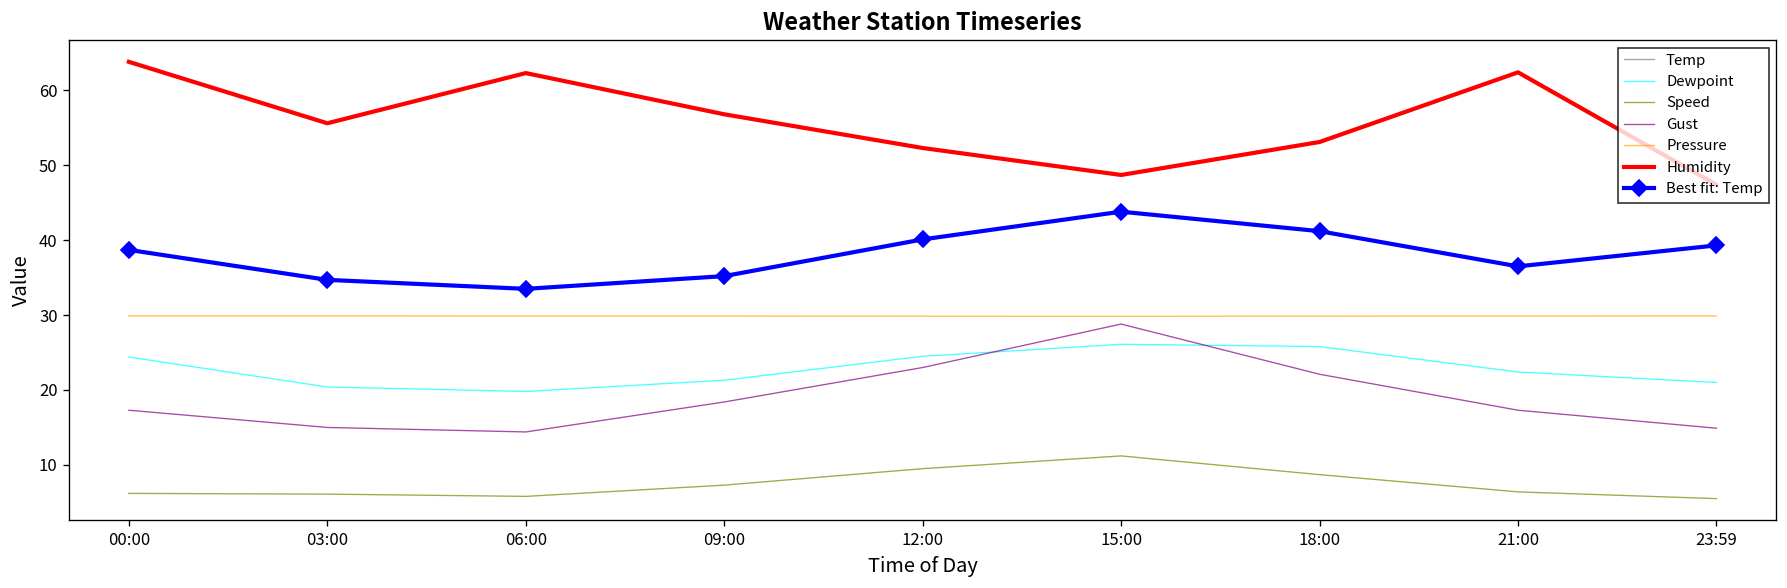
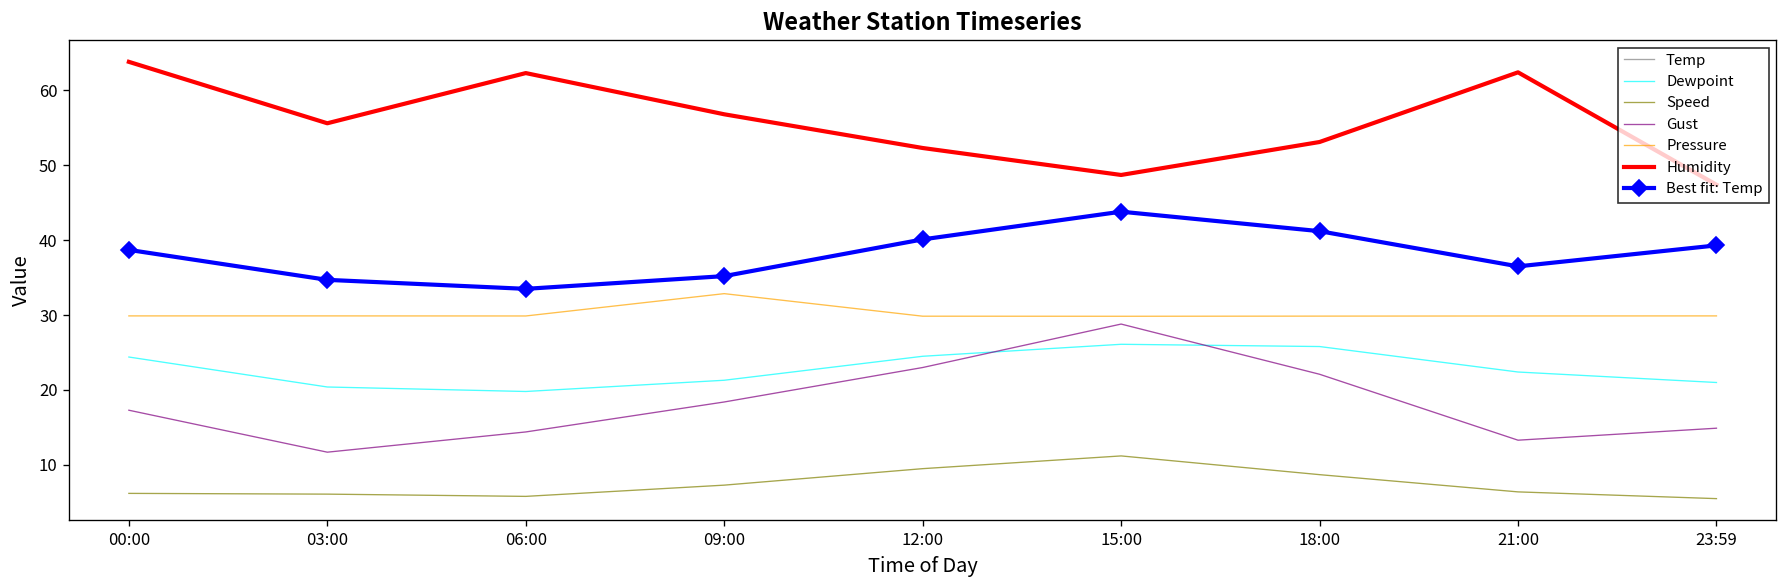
Gust, 03:00: 15 -> 12
Pressure, 09:00: 30 -> 33
Gust, 21:00: 17 -> 13
